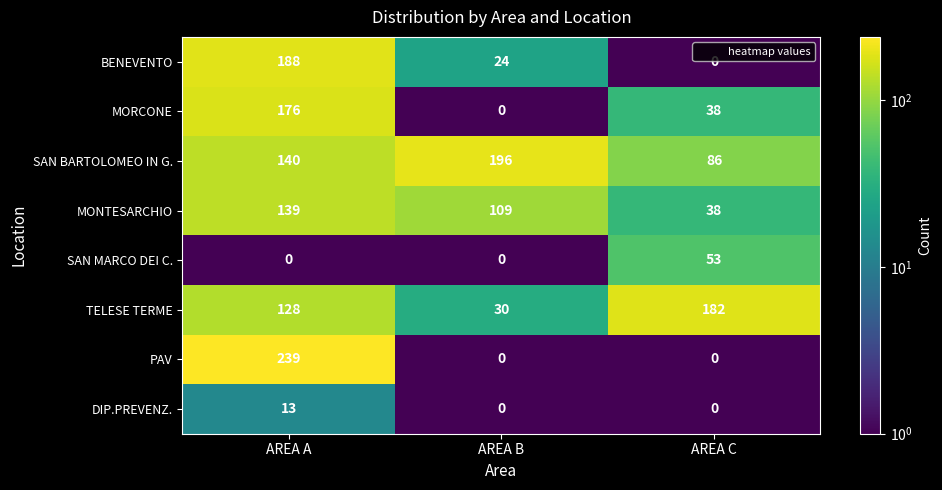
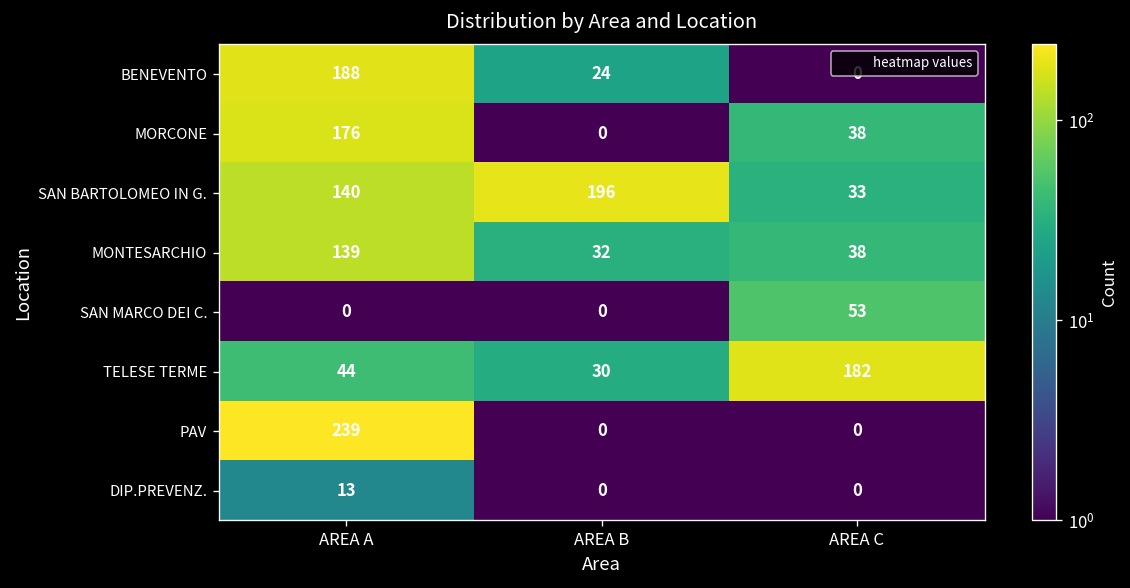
SAN BARTOLOMEO IN G., AREA C: 86 -> 33
MONTESARCHIO, AREA B: 109 -> 32
TELESE TERME, AREA A: 128 -> 44
